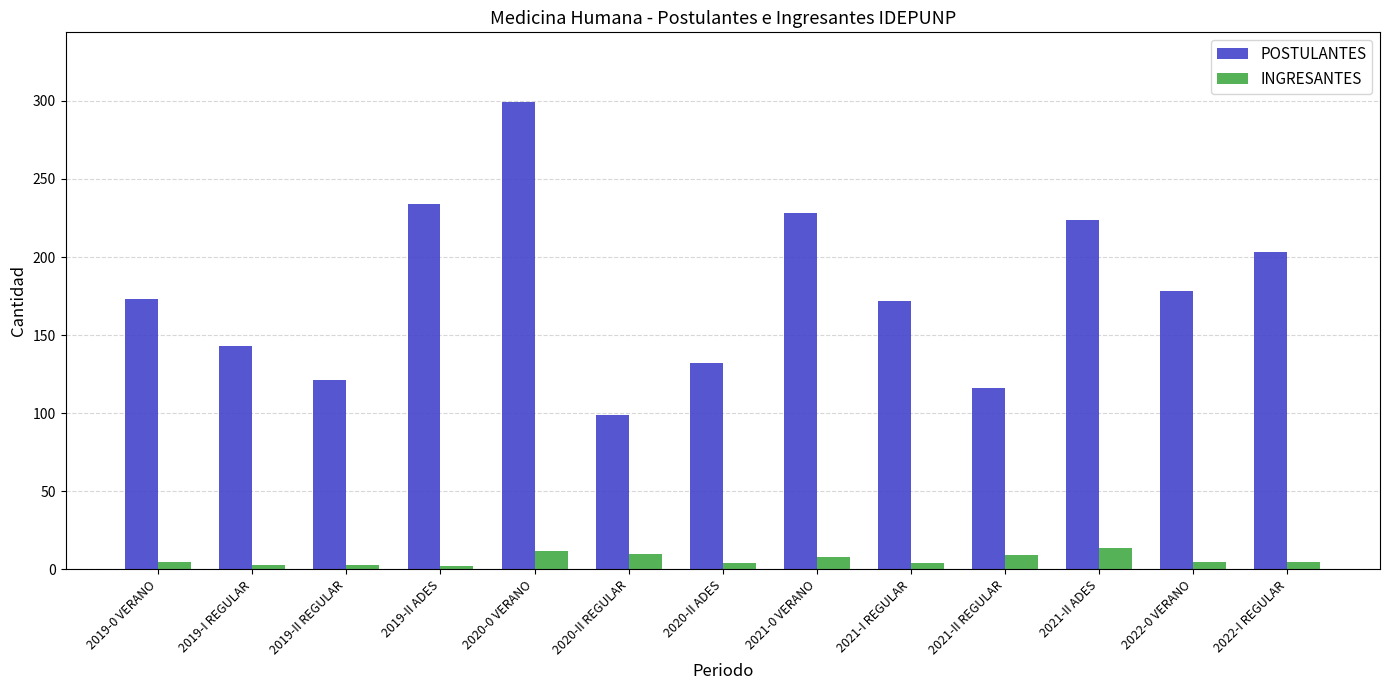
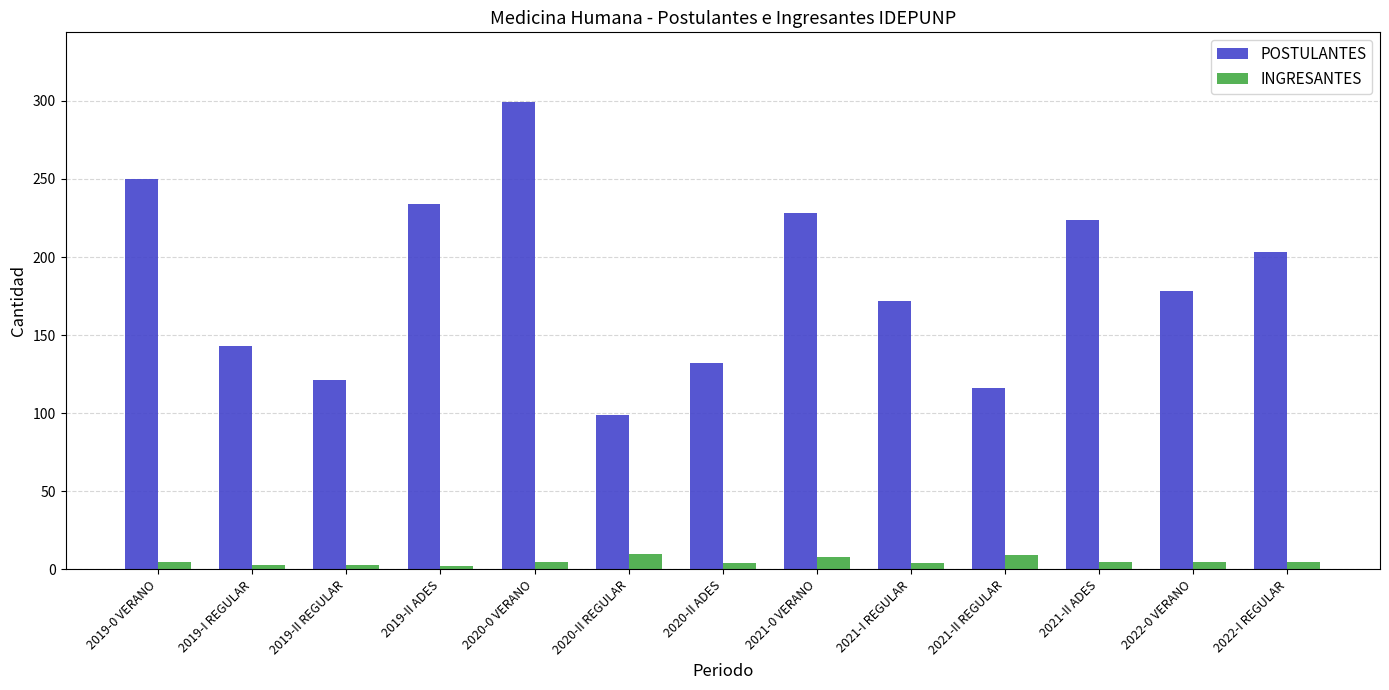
POSTULANTES, 2019-0 VERANO: 173 -> 250
INGRESANTES, 2020-0 VERANO: 12 -> 5
INGRESANTES, 2021-II ADES: 14 -> 5
